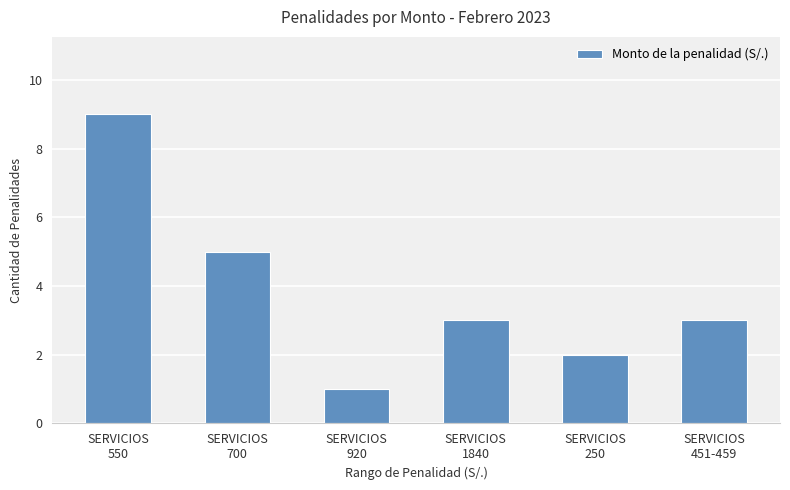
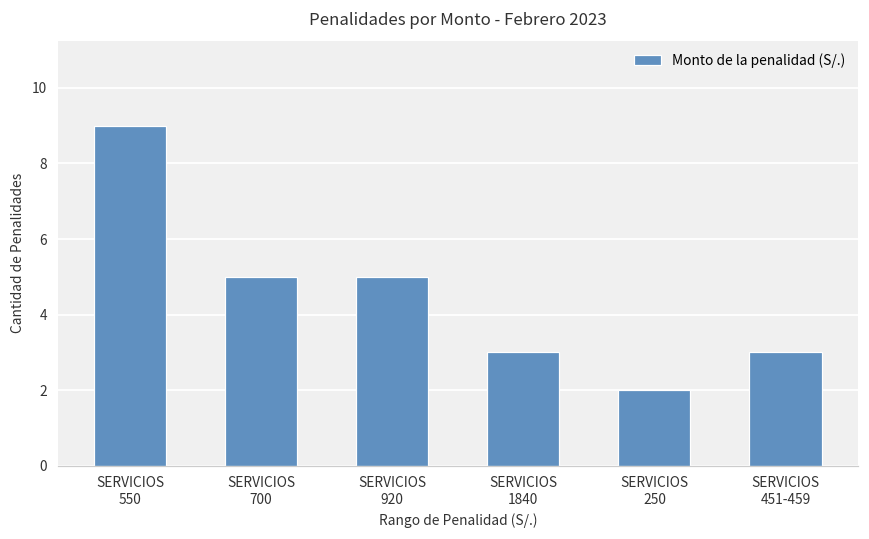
SERVICIOS 920: 1 -> 5
